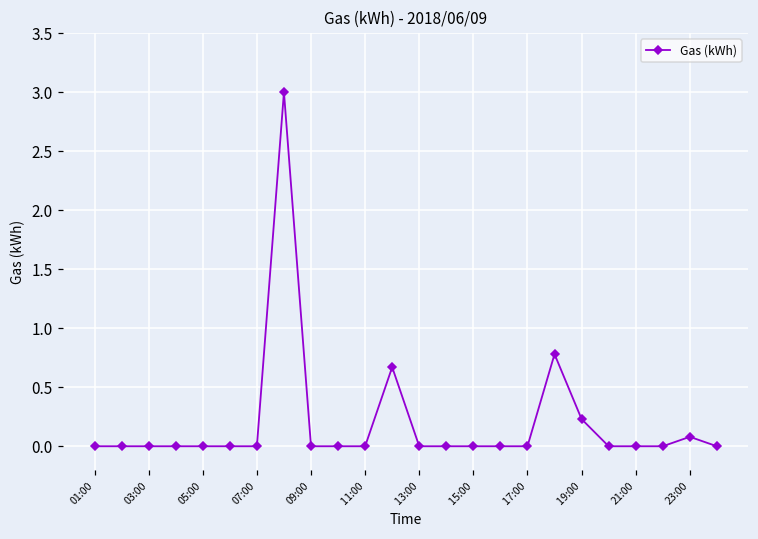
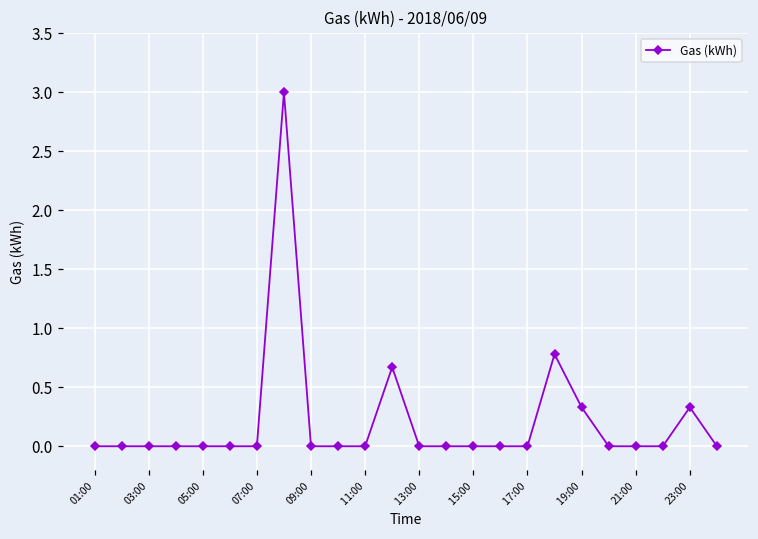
19:00: 0.23 -> 0.33
23:00: 0.08 -> 0.33
